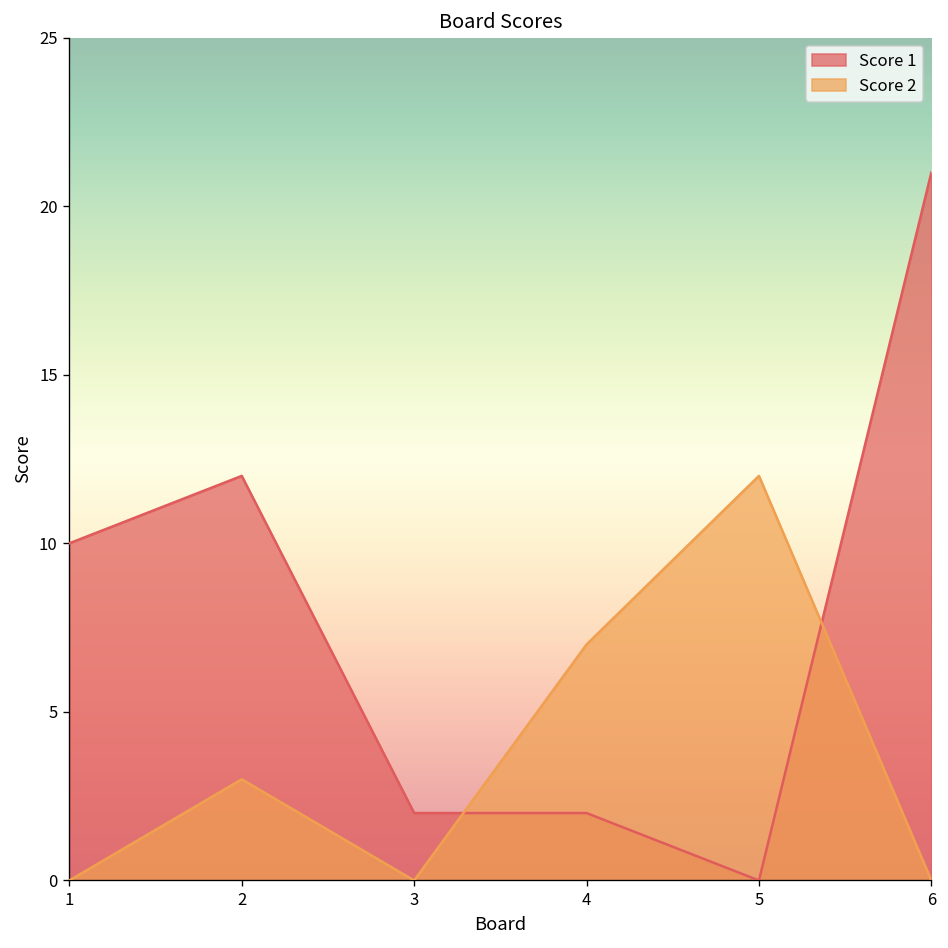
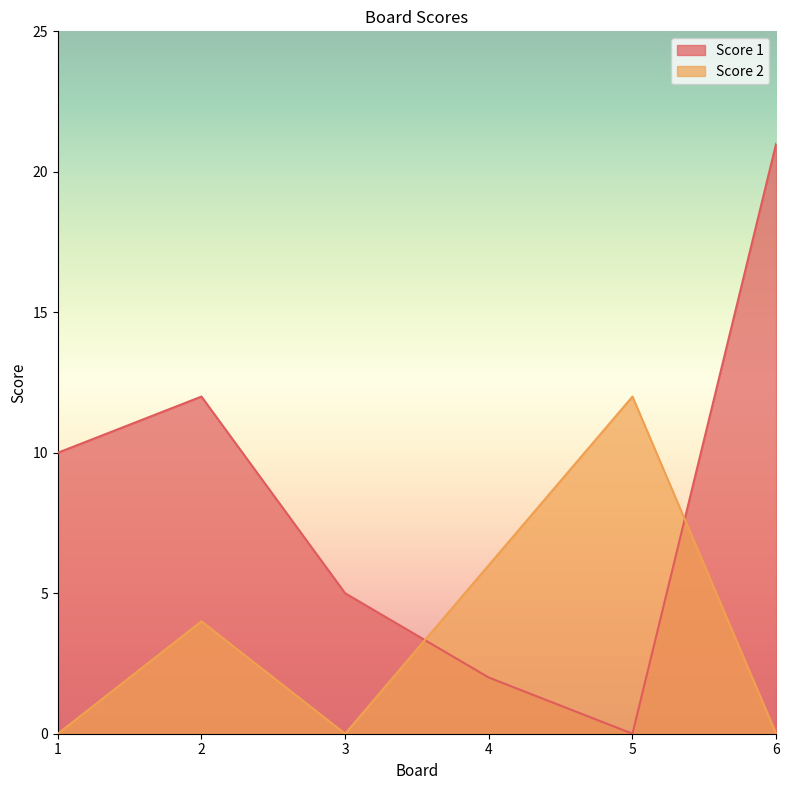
Score 2, 2: 3 -> 4
Score 1, 3: 2 -> 5
Score 2, 4: 7 -> 6
